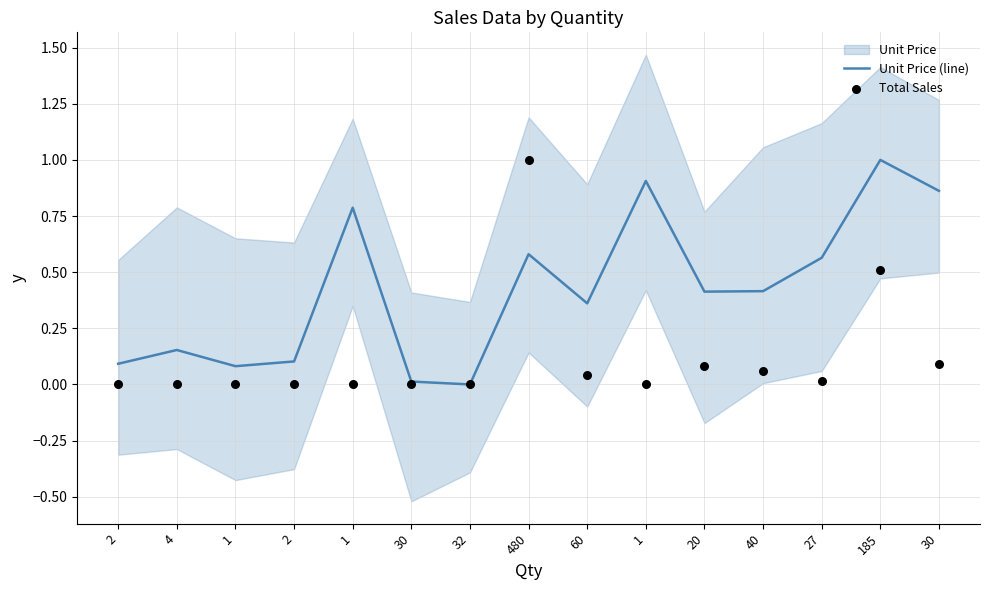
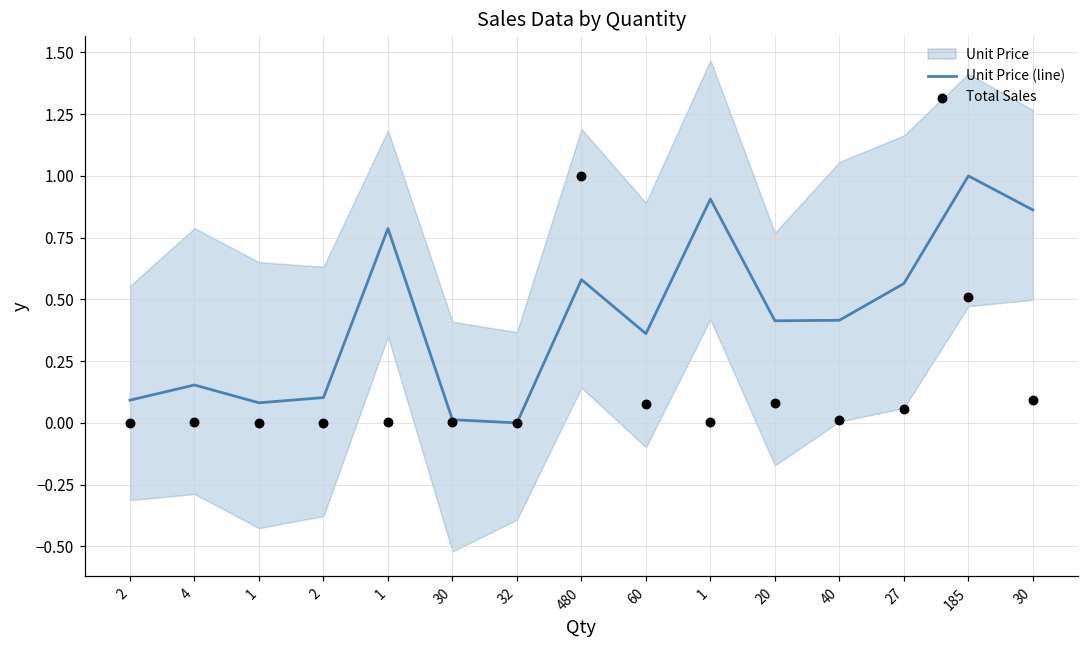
Total Sales, 60: 0.04 -> 0.08
Total Sales, 40: 0.06 -> 0.01
Total Sales, 27: 0.02 -> 0.05
